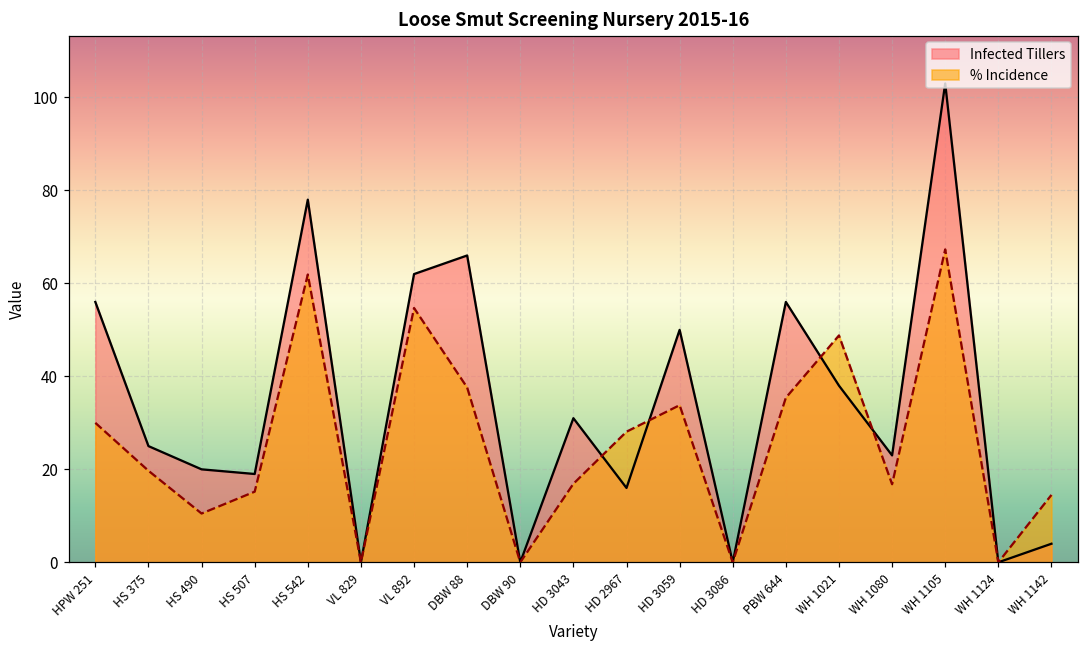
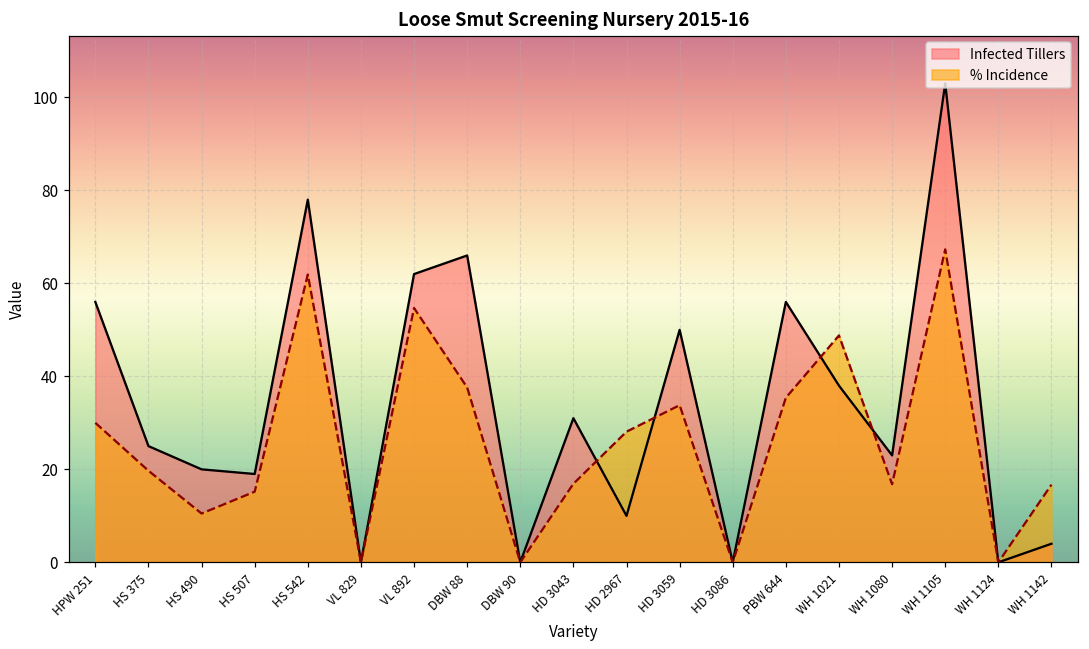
Infected Tillers, HD 2967: 16 -> 10
% Incidence, WH 1142: 15 -> 17
